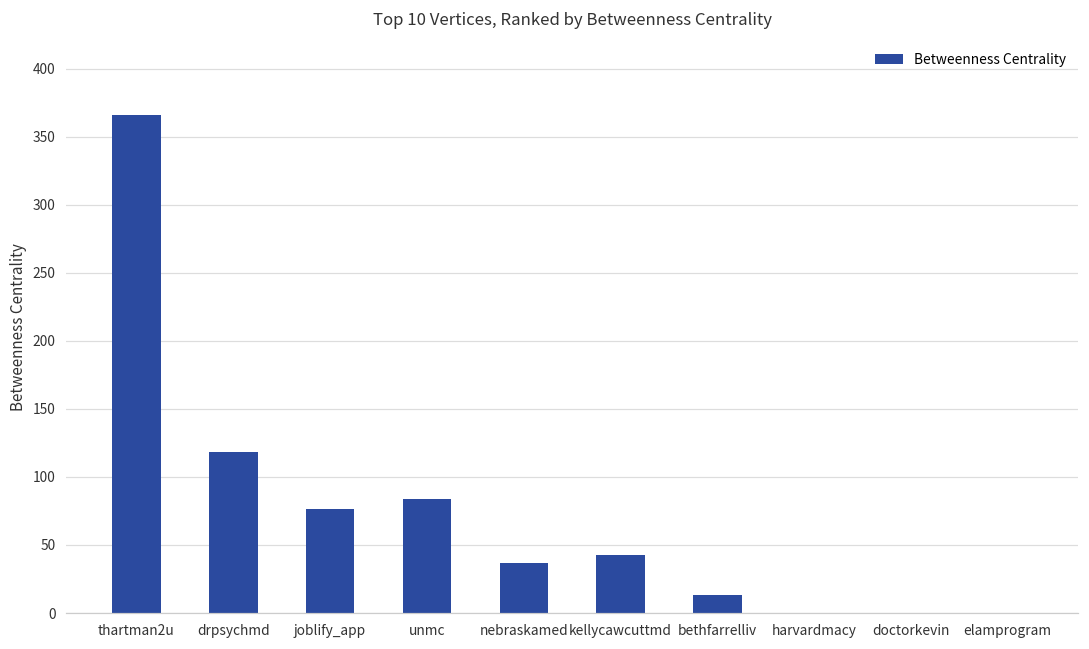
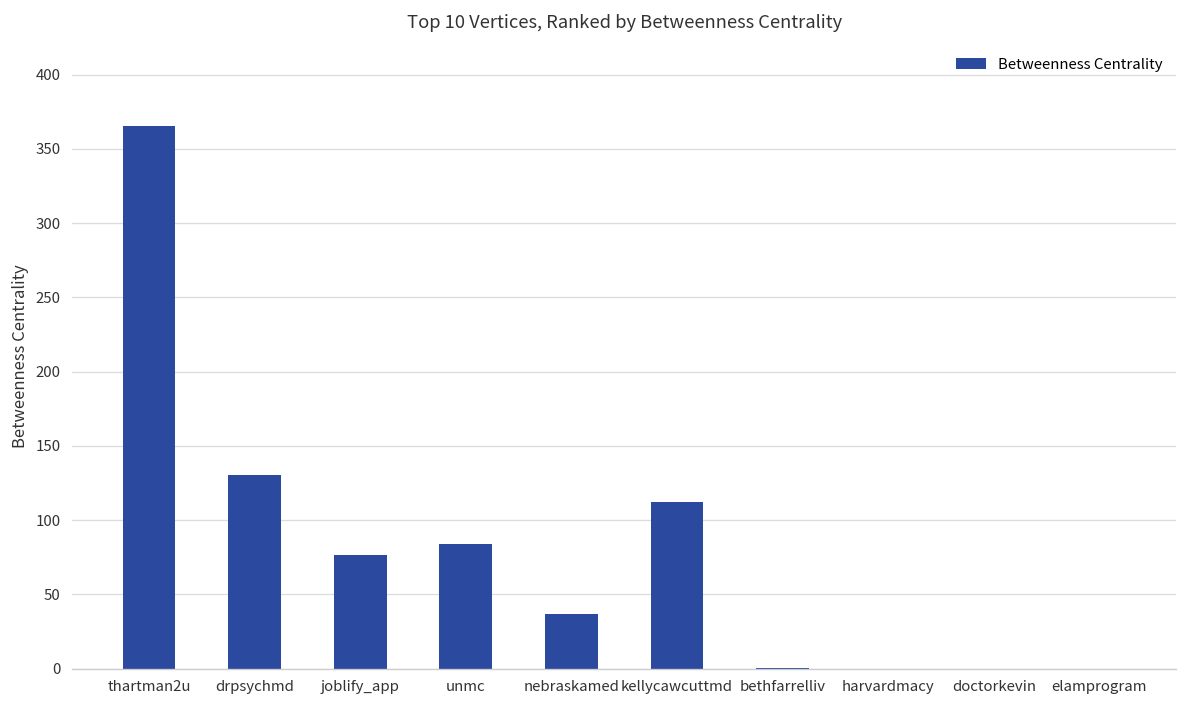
drpsychmd: 118 -> 131
kellycawcuttmd: 43 -> 113
bethfarrelliv: 14 -> 1
